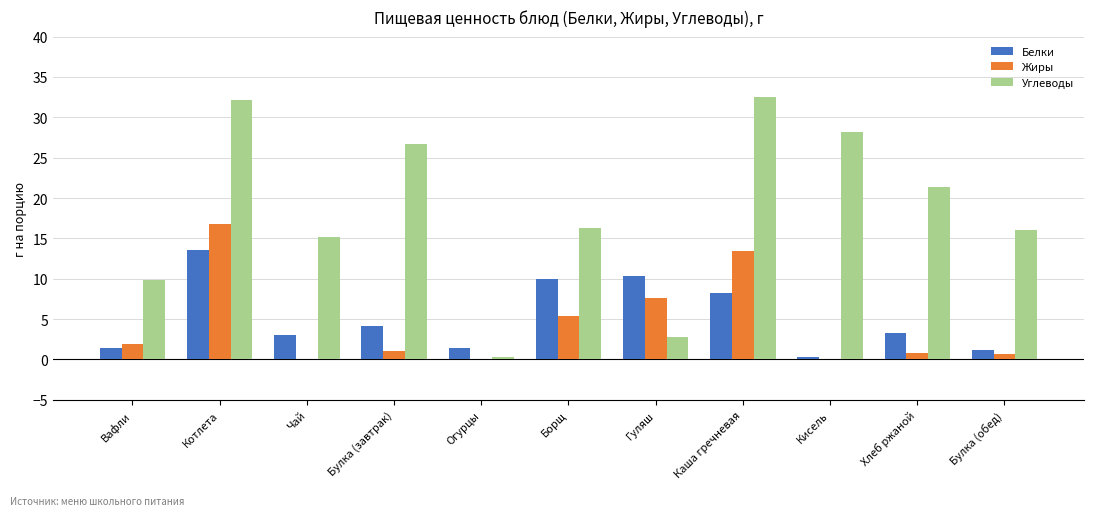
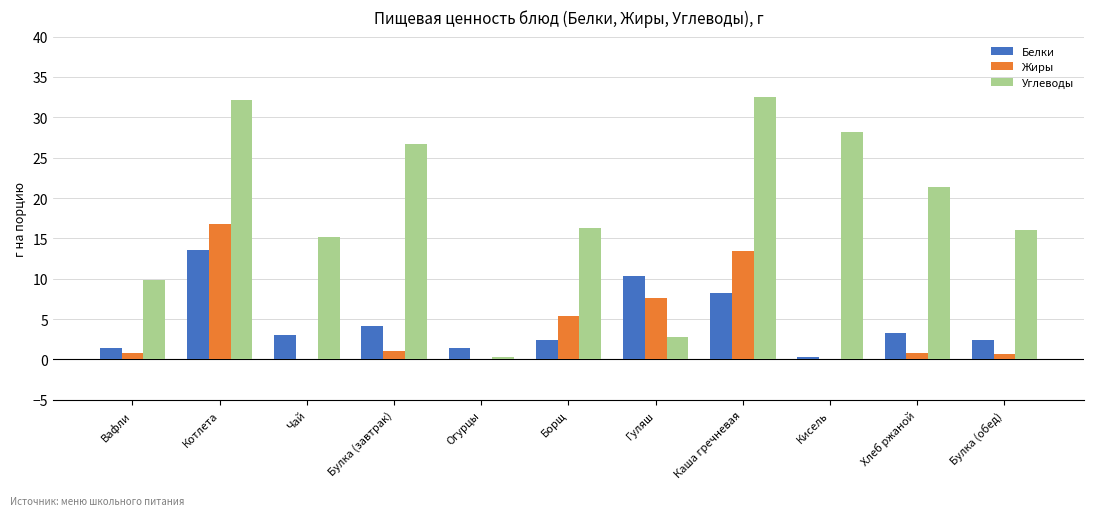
Жиры, Вафли: 2 -> 1
Белки, Борщ: 10 -> 2
Белки, Булка (обед): 1 -> 2
